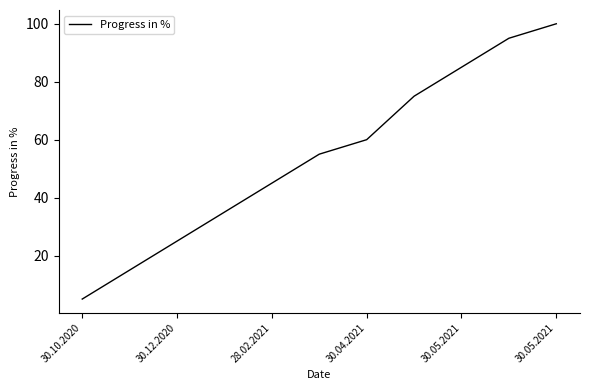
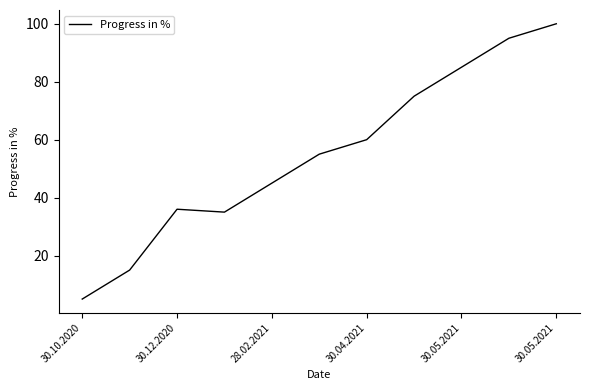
30.12.2020: 25 -> 36
